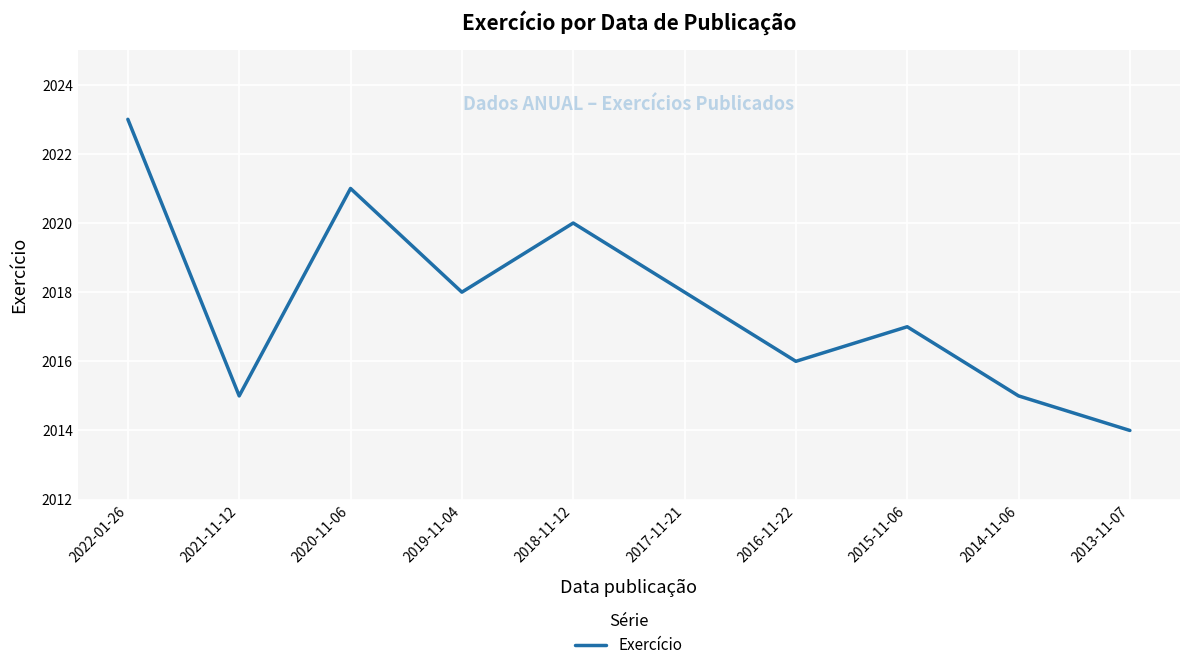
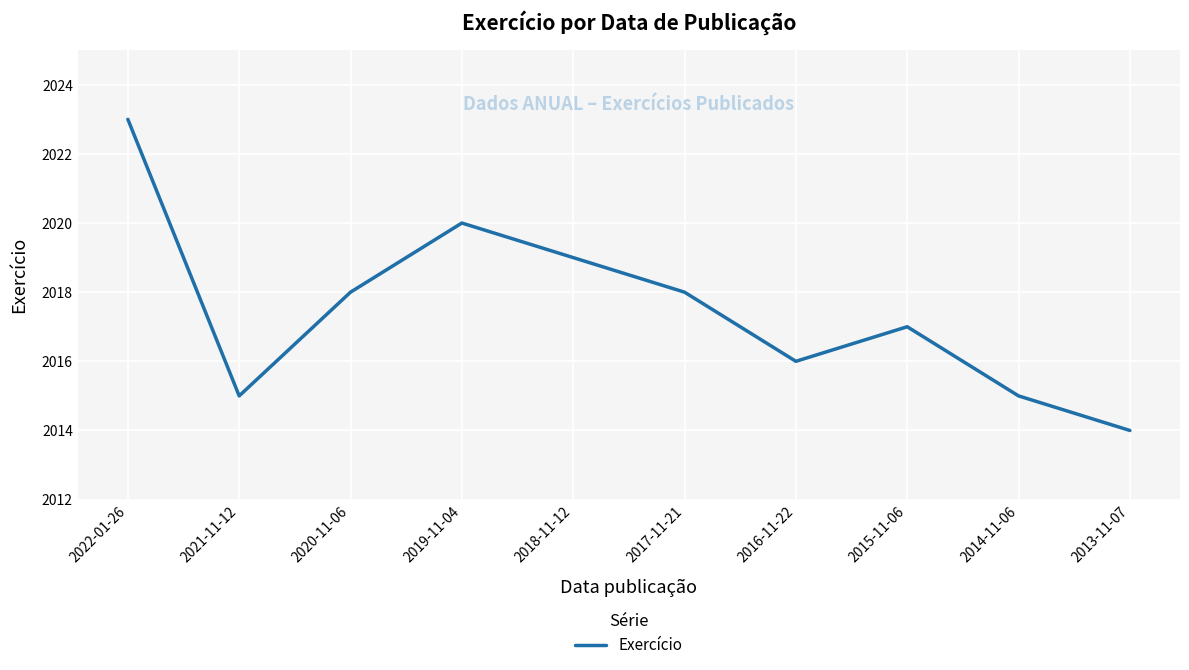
2020-11-06: 2021 -> 2018
2019-11-04: 2018 -> 2020
2018-11-12: 2020 -> 2019
